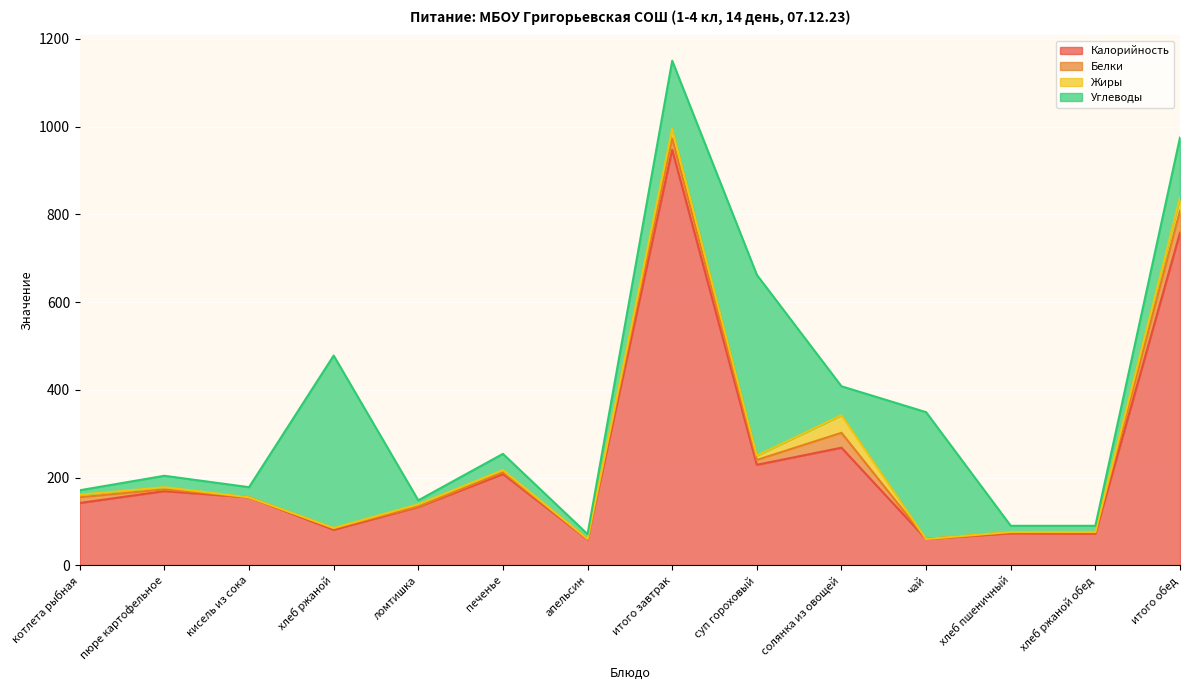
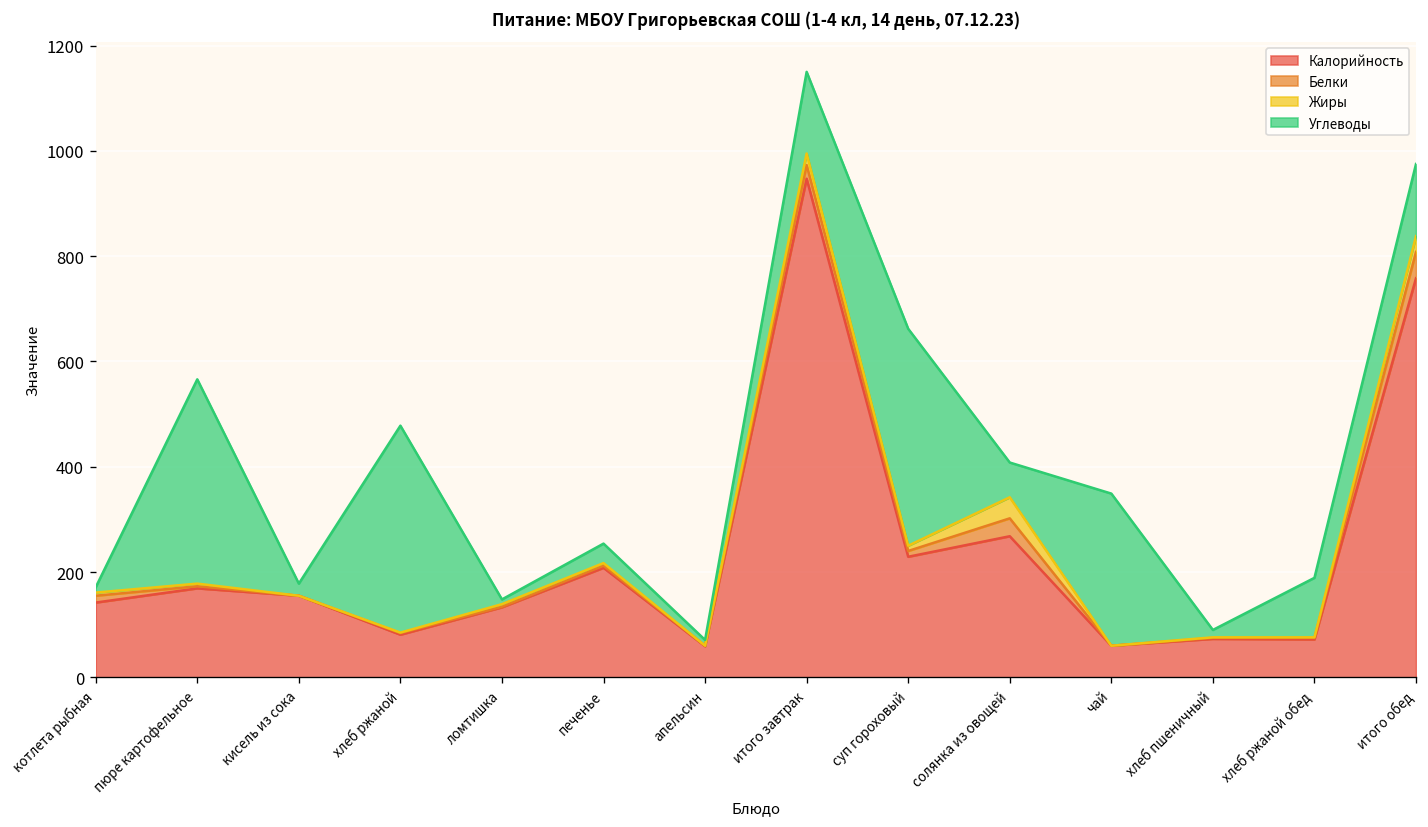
Углеводы, пюре картофельное: 30 -> 390
Углеводы, хлеб ржаной обед: 10 -> 110
